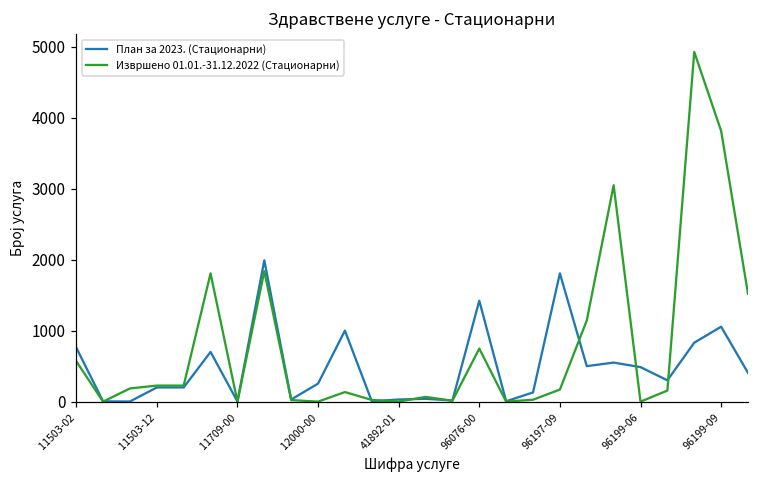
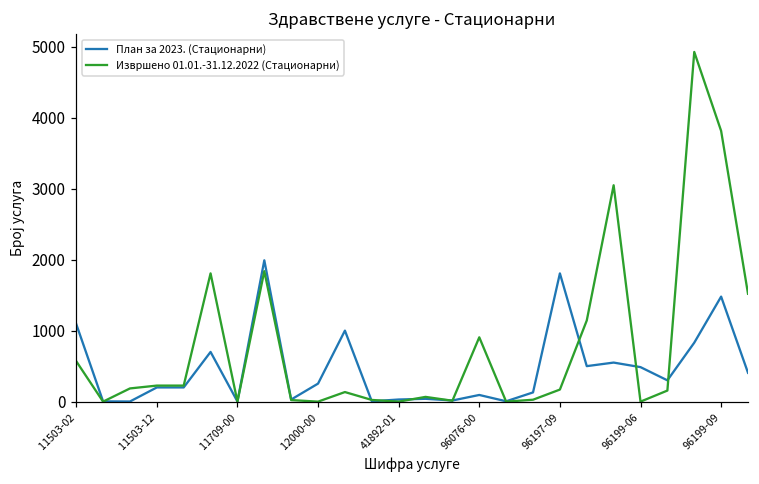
План за 2023. (Стационарни), 11503-02: 800 -> 1100
План за 2023. (Стационарни), 96076-00: 1400 -> 100
Извршено 01.01.-31.12.2022 (Стационарни), 96076-00: 700 -> 900
План за 2023. (Стационарни), 96199-09: 1100 -> 1500
